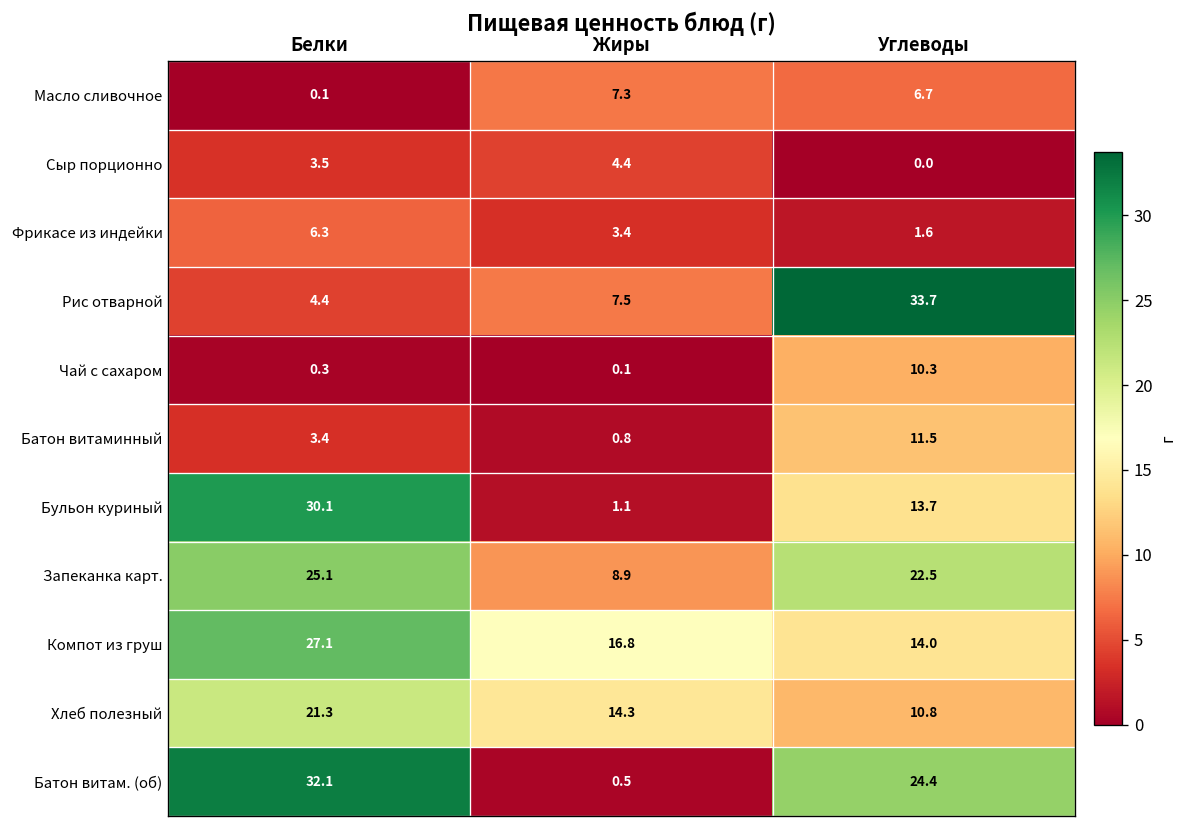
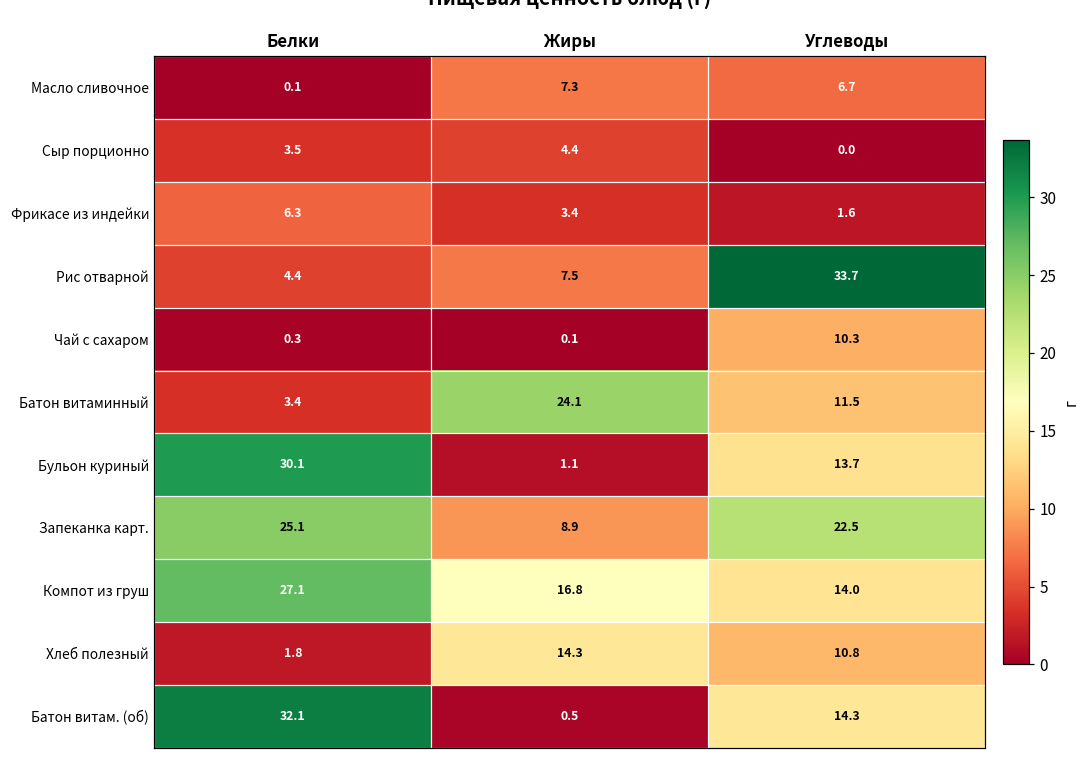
Батон витаминный, Жиры: 0.8 -> 24.1
Хлеб полезный, Белки: 21.3 -> 1.8
Батон витам. (об), Углеводы: 24.4 -> 14.3
